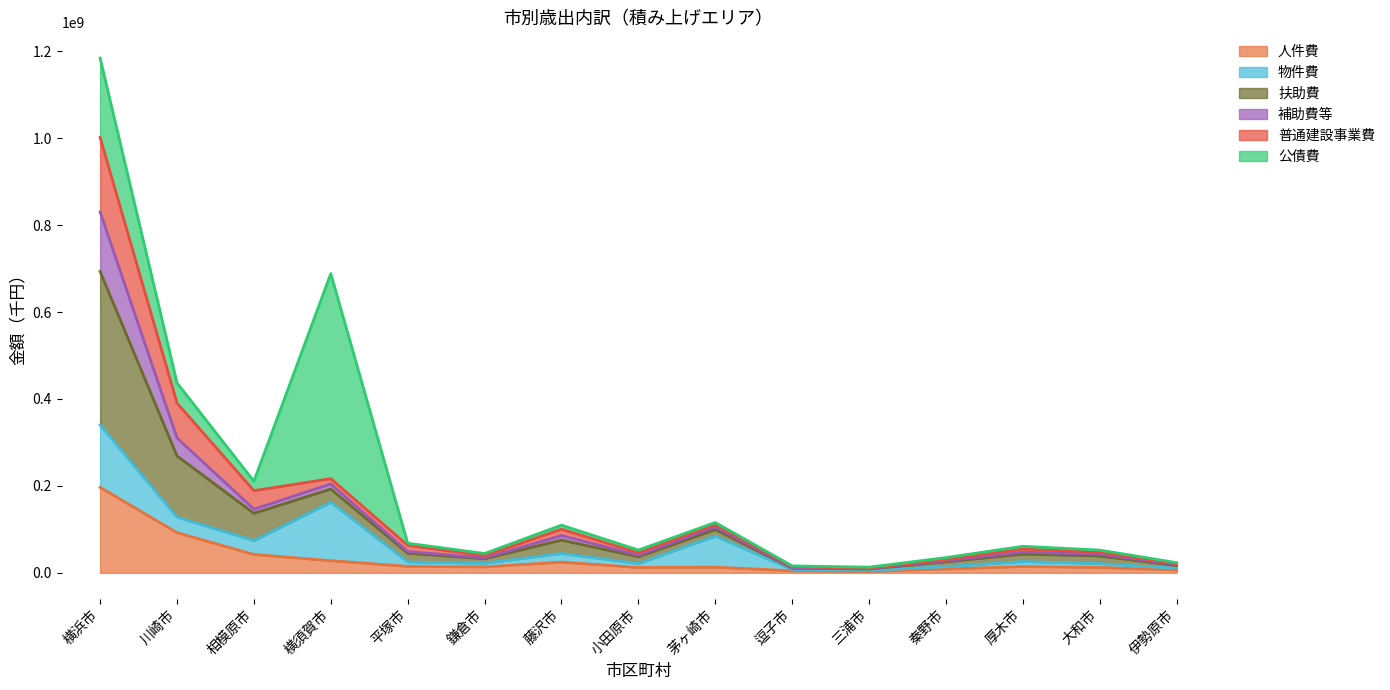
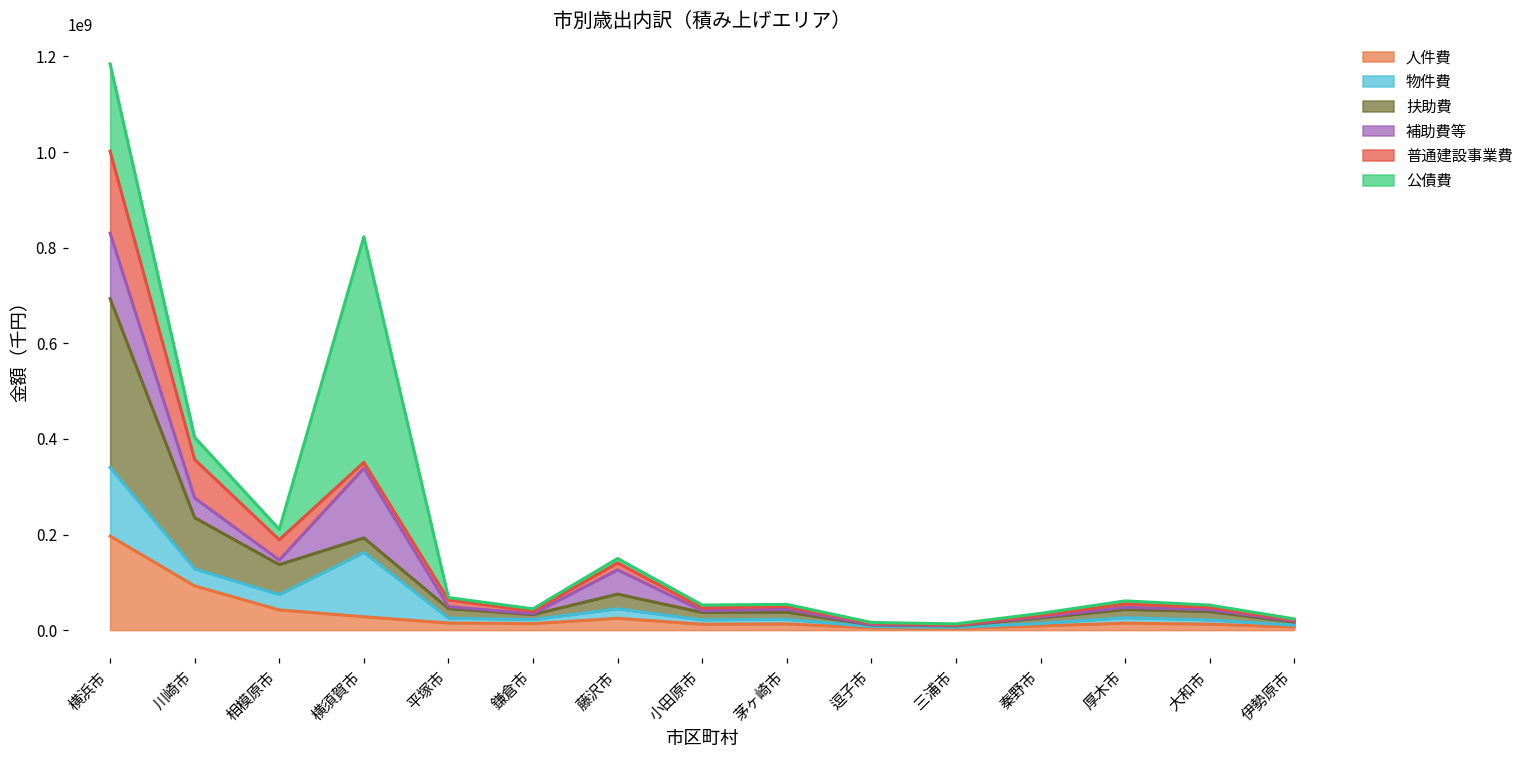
扶助費, 川崎市: 140000000 -> 110000000
補助費等, 横須賀市: 10000000 -> 150000000
補助費等, 藤沢市: 10000000 -> 50000000
物件費, 茅ヶ崎市: 70000000 -> 10000000
